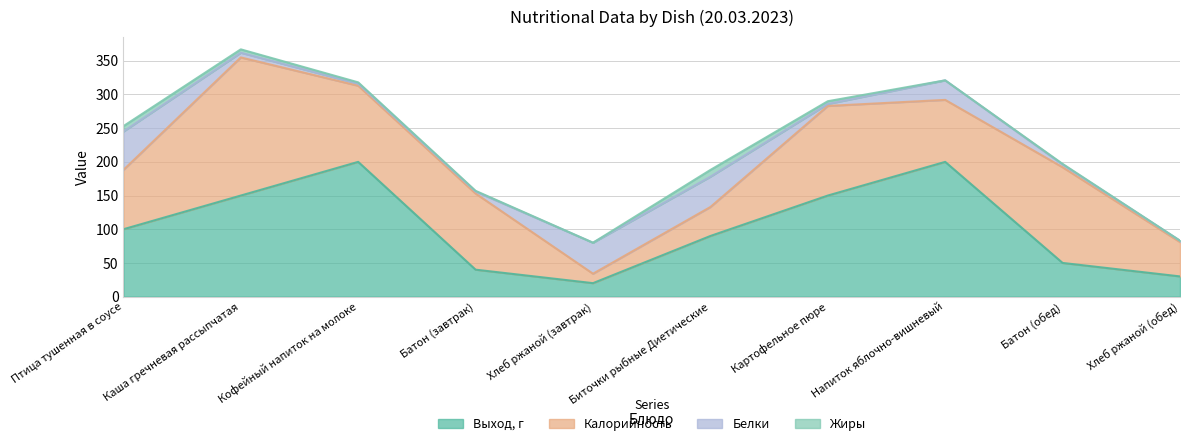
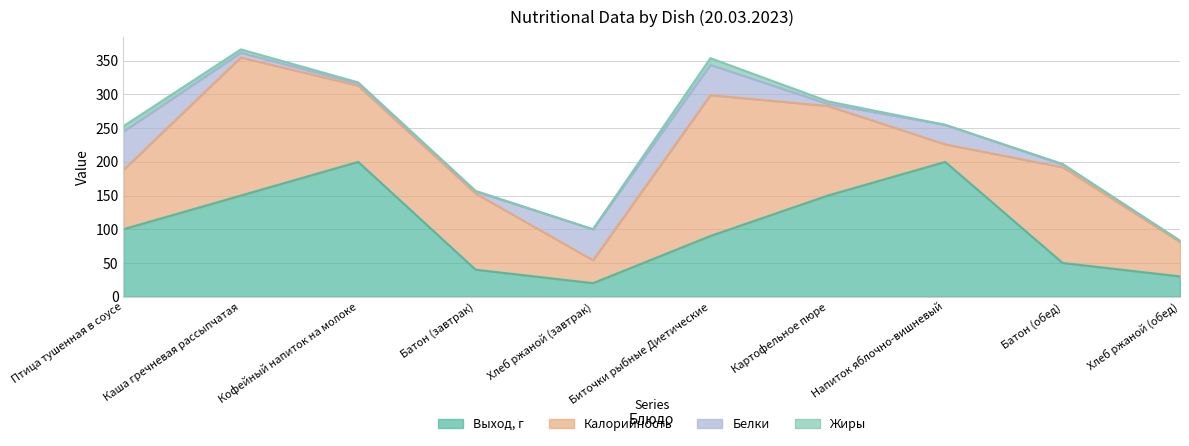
Калорийность, Хлеб ржаной (завтрак): 10 -> 30
Калорийность, Биточки рыбные Диетические: 40 -> 210
Калорийность, Напиток яблочно-вишневый: 90 -> 30
